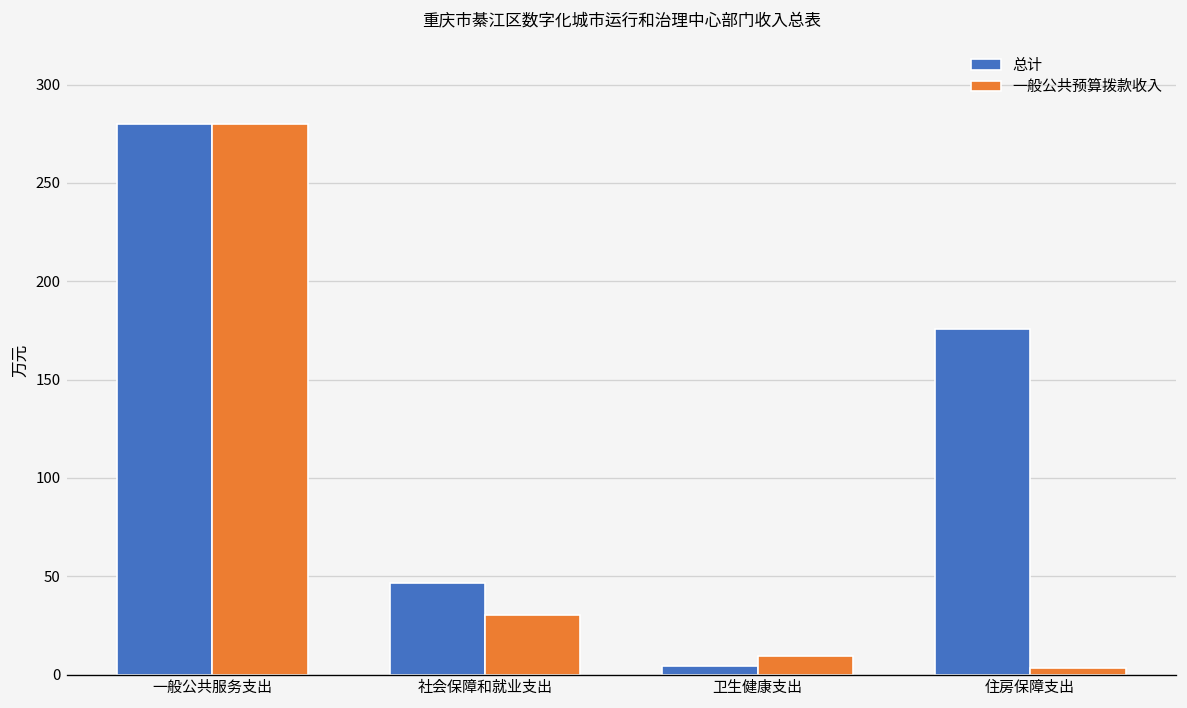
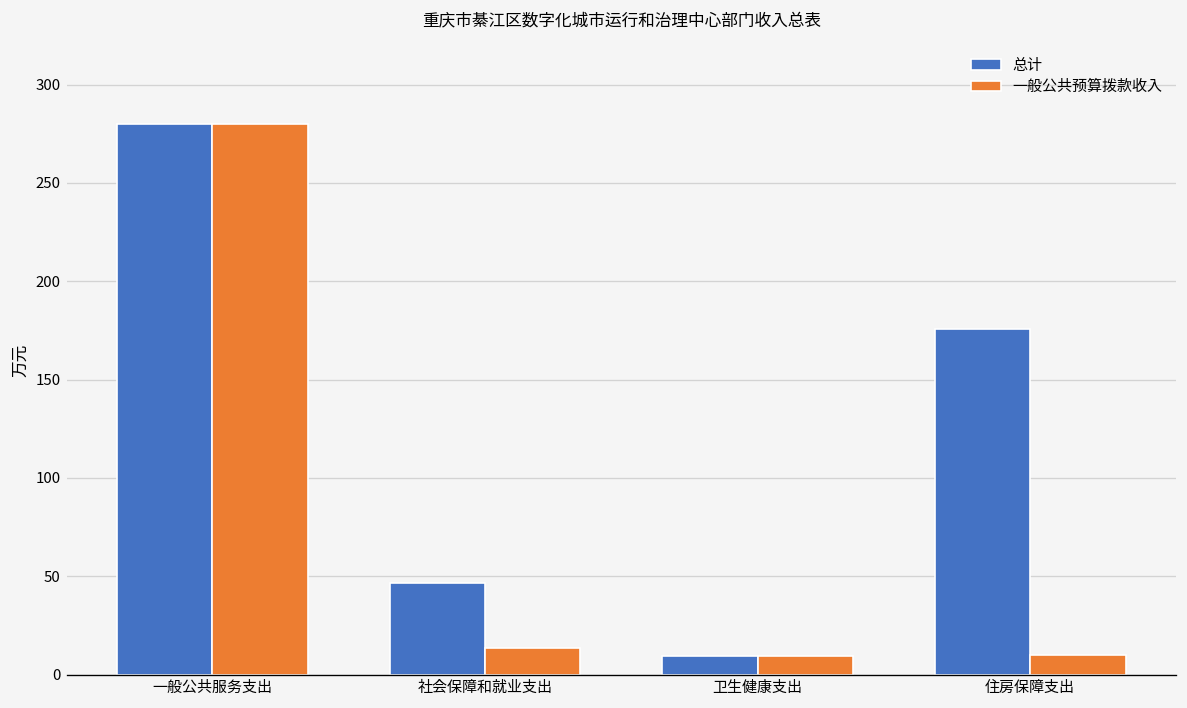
一般公共预算拨款收入, 社会保障和就业支出: 30 -> 13
总计, 卫生健康支出: 4 -> 10
一般公共预算拨款收入, 住房保障支出: 3 -> 10
